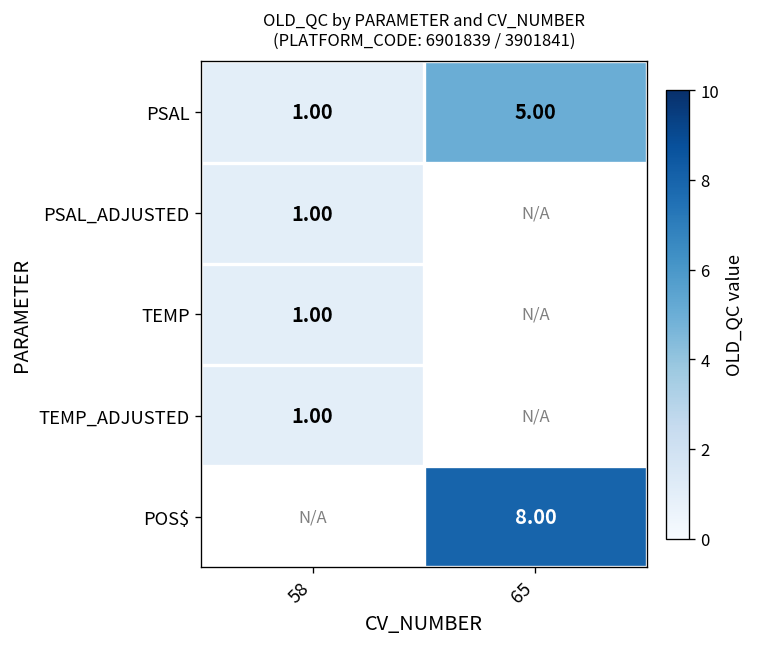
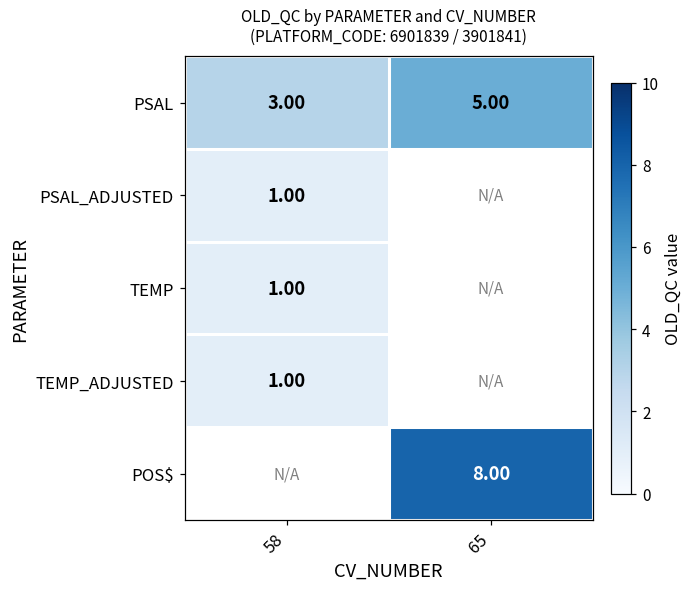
PSAL, 58: 1.00 -> 3.00
